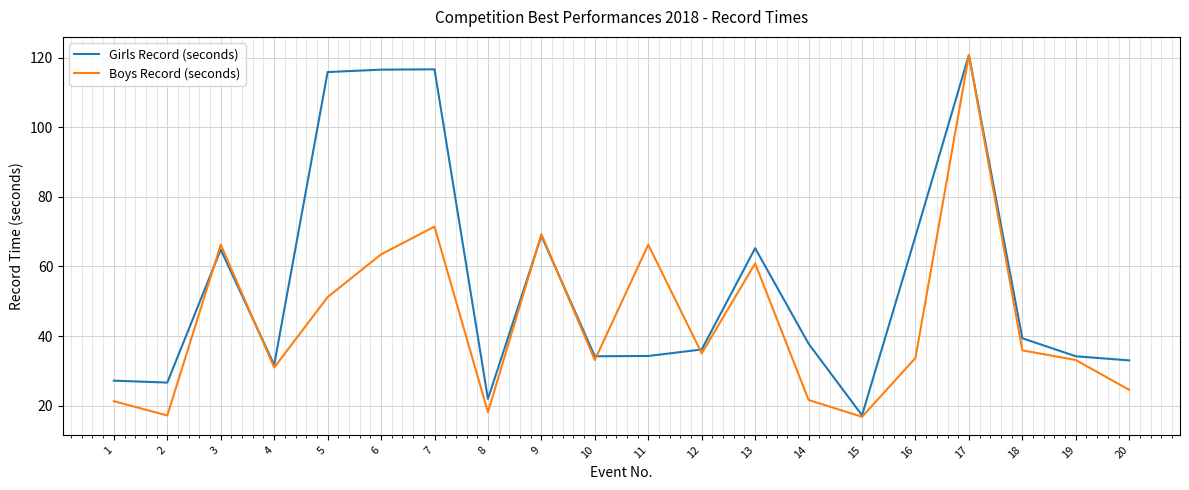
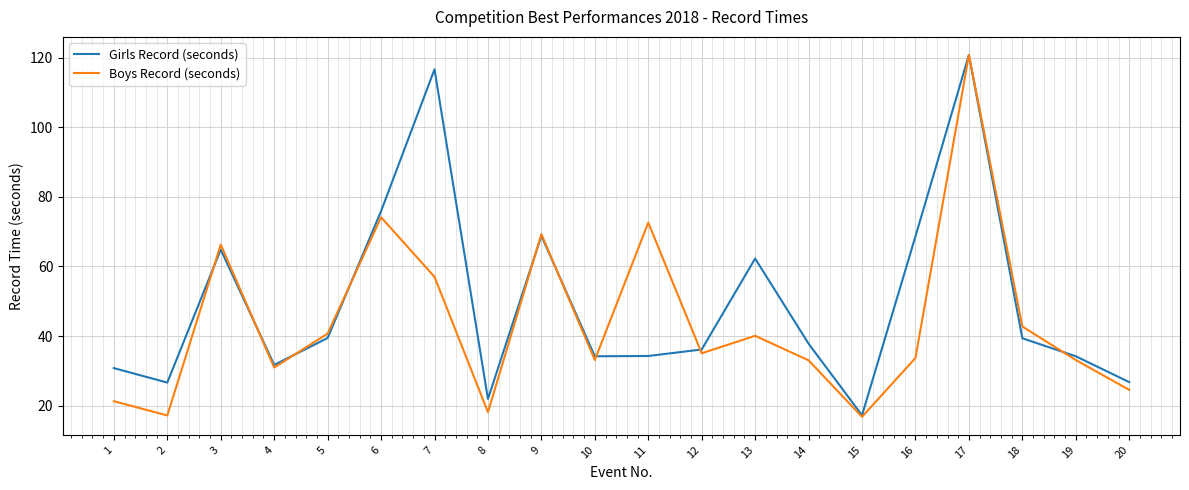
Girls Record (seconds), 1: 27 -> 31
Girls Record (seconds), 5: 116 -> 39
Boys Record (seconds), 5: 51 -> 41
Girls Record (seconds), 6: 117 -> 76
Boys Record (seconds), 6: 64 -> 74
Boys Record (seconds), 7: 71 -> 57
Boys Record (seconds), 11: 66 -> 73
Girls Record (seconds), 13: 65 -> 62
Boys Record (seconds), 13: 61 -> 40
Boys Record (seconds), 14: 22 -> 33
Boys Record (seconds), 18: 36 -> 43
Girls Record (seconds), 20: 33 -> 27
